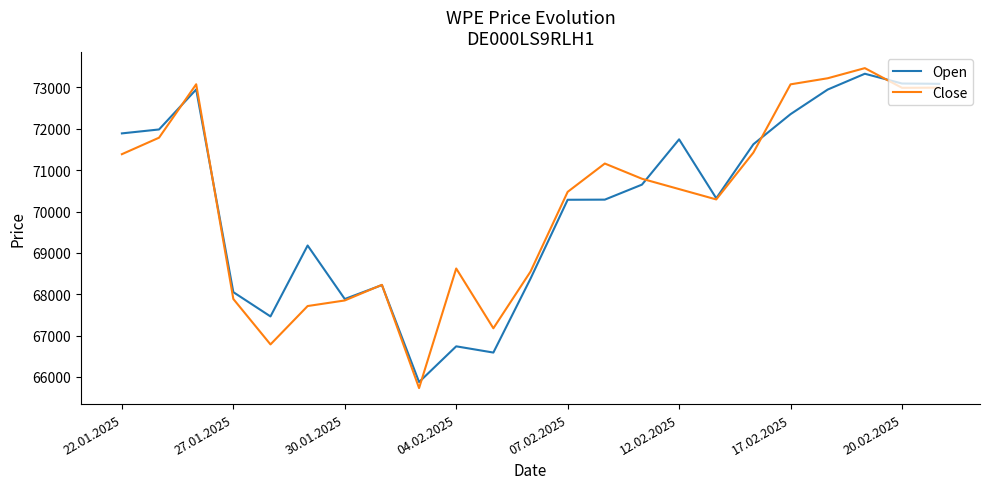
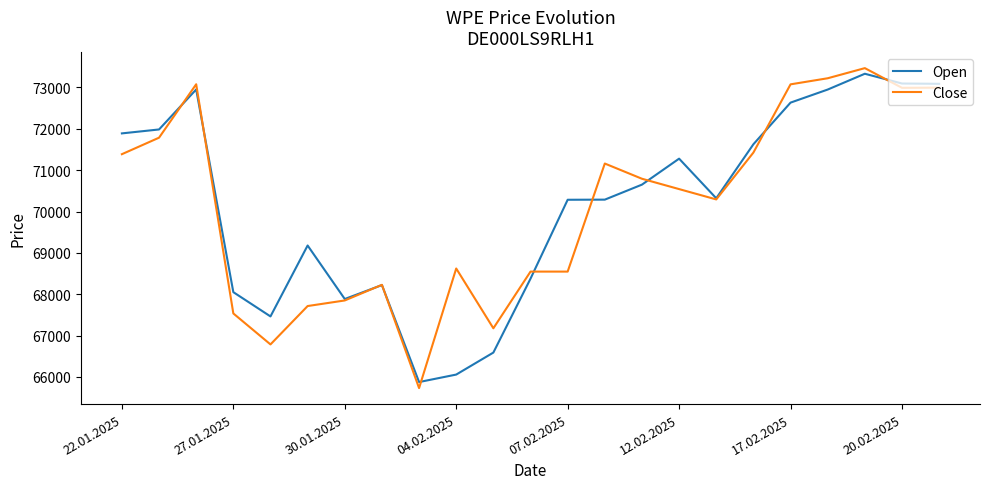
Close, 27.01.2025: 67900 -> 67500
Open, 04.02.2025: 66700 -> 66100
Close, 07.02.2025: 70500 -> 68500
Open, 12.02.2025: 71700 -> 71300
Open, 17.02.2025: 72400 -> 72600
